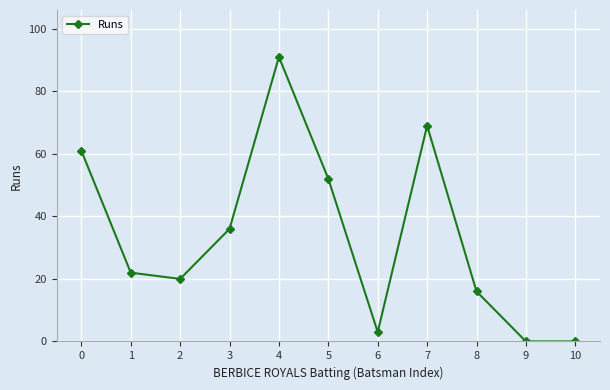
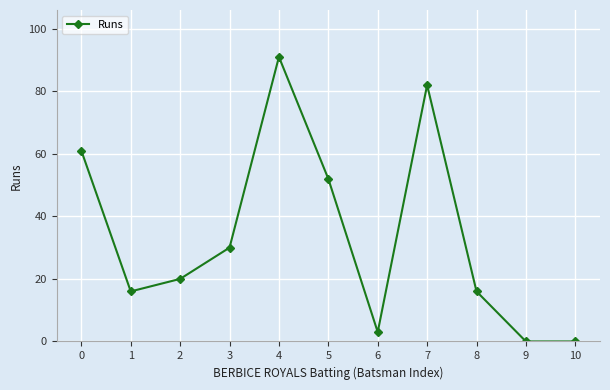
1: 22 -> 16
3: 36 -> 30
7: 69 -> 82
